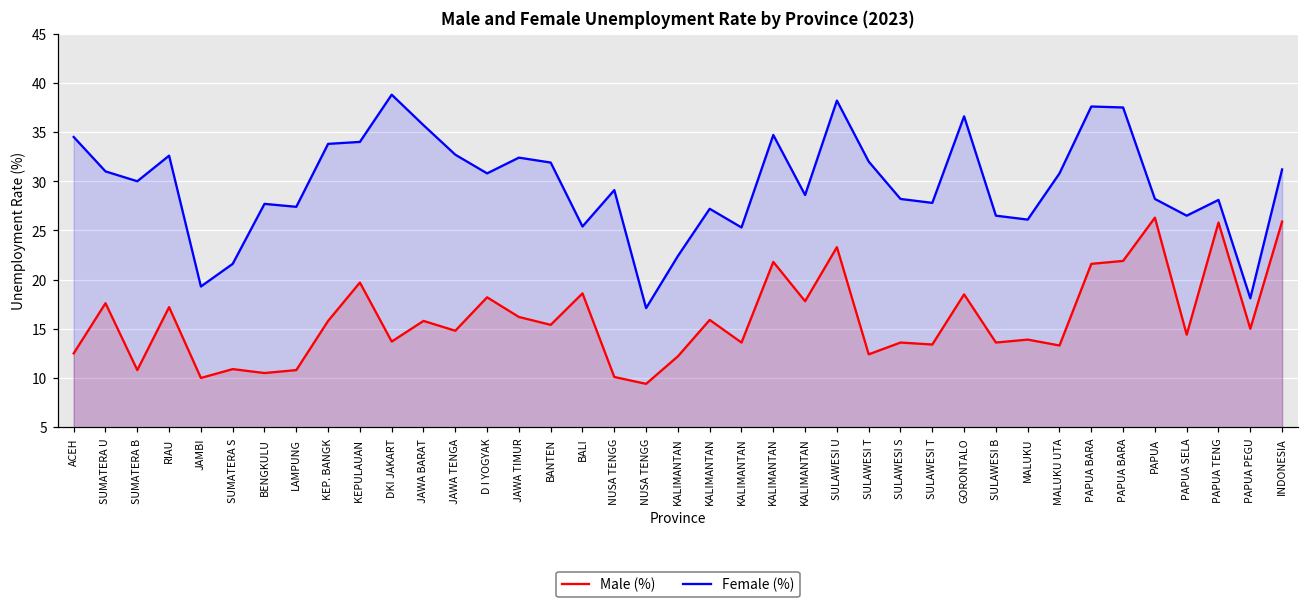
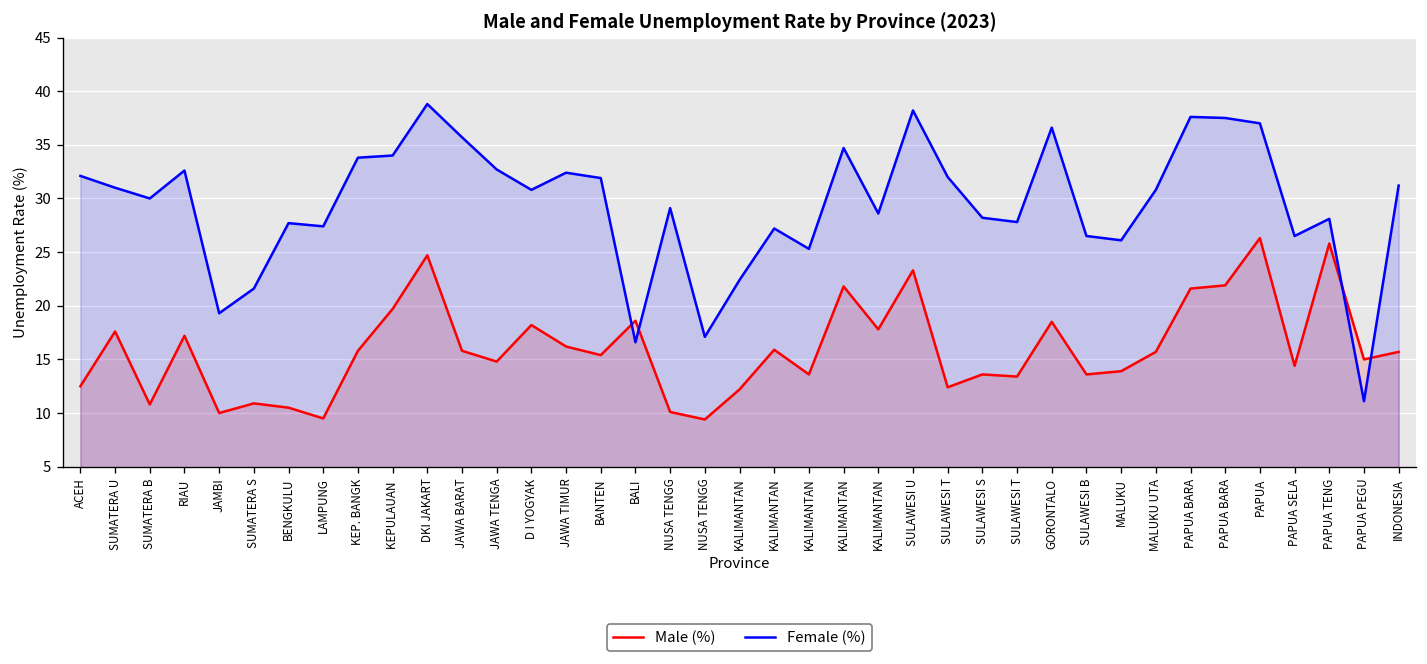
Female (%), ACEH: 35 -> 32
Male (%), LAMPUNG: 11 -> 10
Male (%), DKI JAKART: 14 -> 25
Female (%), BALI: 25 -> 17
Male (%), MALUKU UTA: 13 -> 16
Female (%), PAPUA: 28 -> 37
Female (%), PAPUA PEGU: 18 -> 11
Male (%), INDONESIA: 26 -> 16
